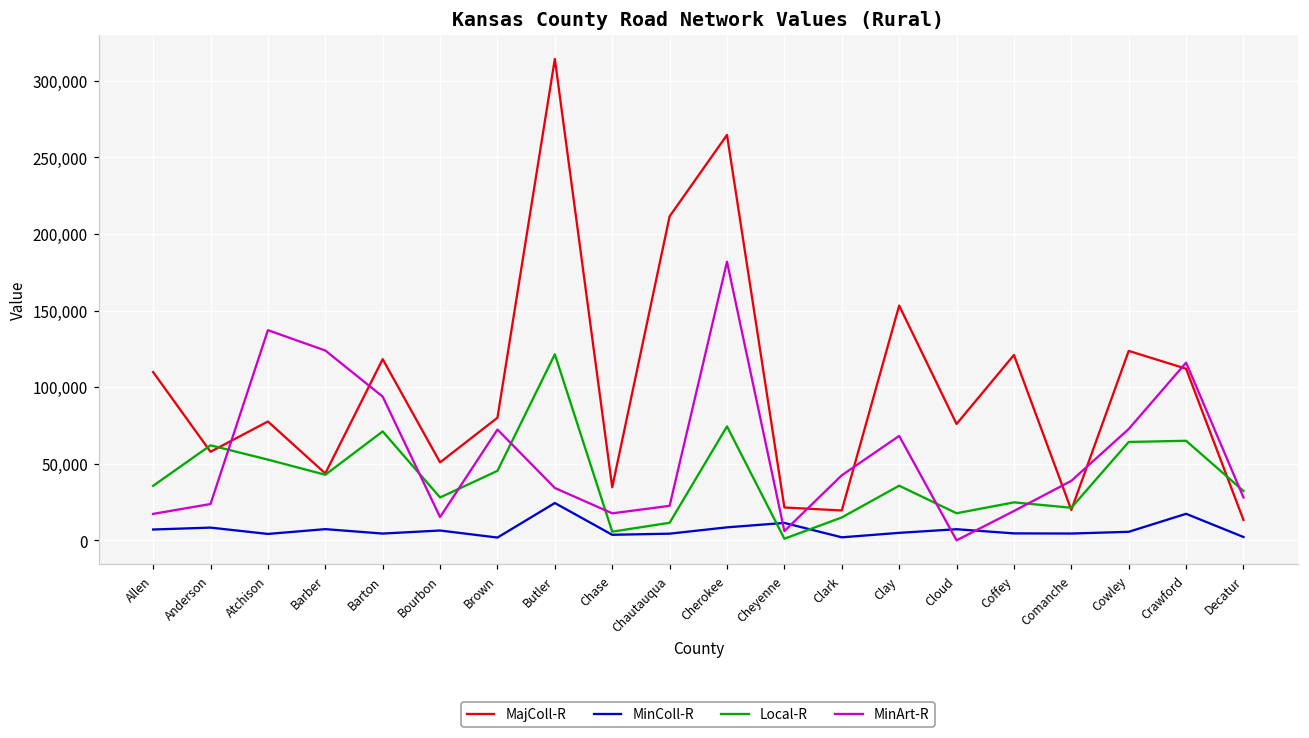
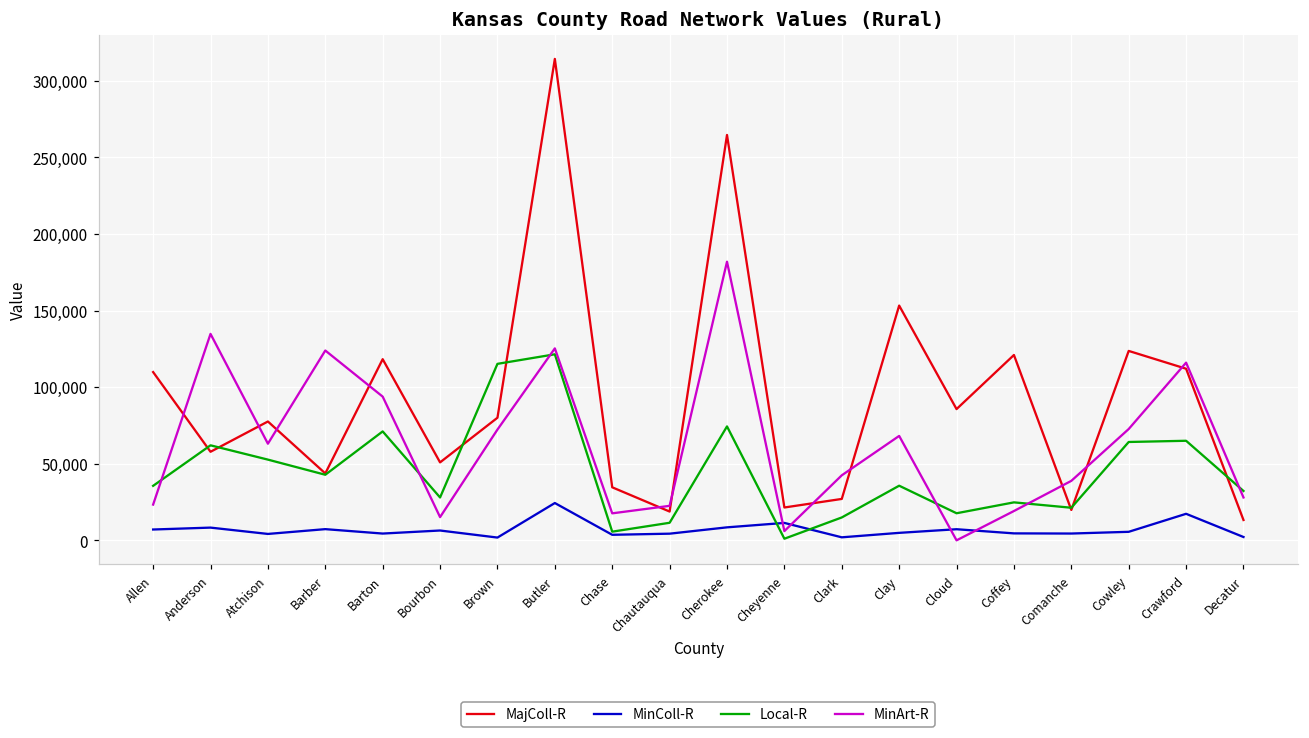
MinArt-R, Allen: 17,000 -> 23,000
MinArt-R, Anderson: 24,000 -> 135,000
MinArt-R, Atchison: 137,000 -> 63,000
Local-R, Brown: 45,000 -> 115,000
MinArt-R, Butler: 34,000 -> 125,000
MajColl-R, Chautauqua: 211,000 -> 19,000
MajColl-R, Clark: 19,000 -> 27,000
MajColl-R, Cloud: 76,000 -> 86,000
